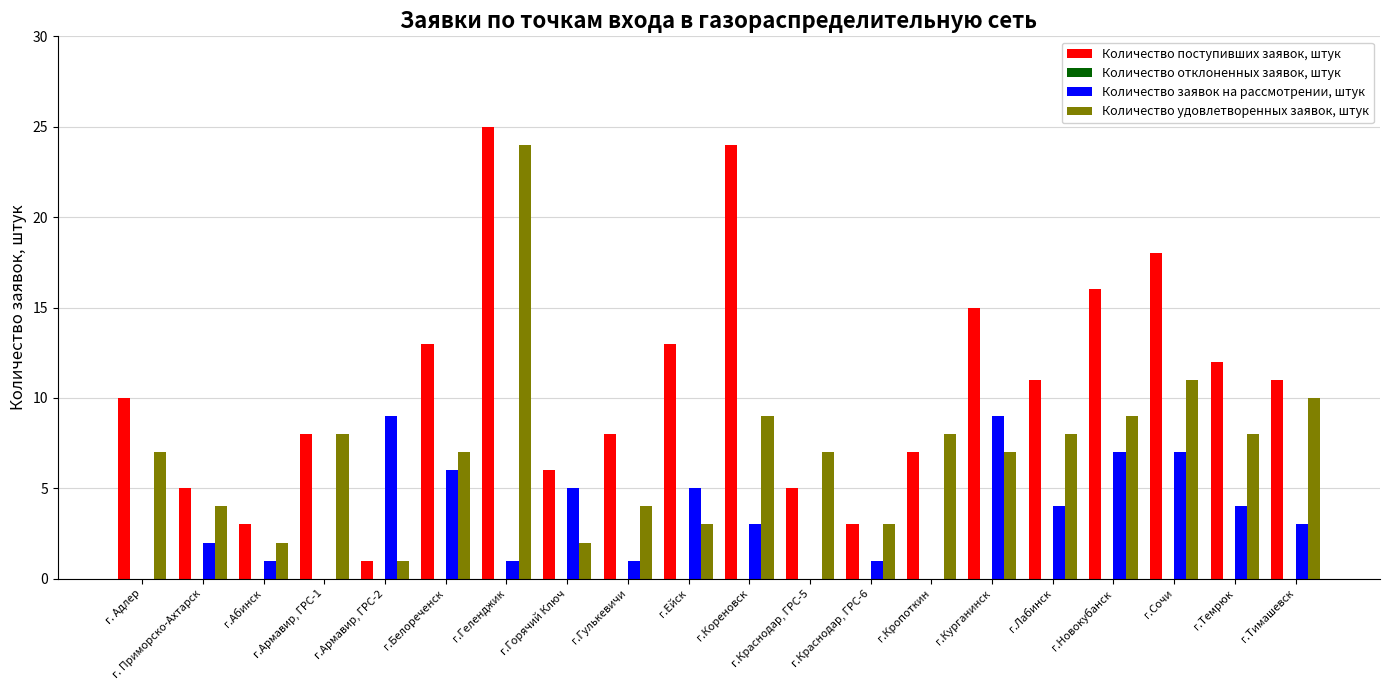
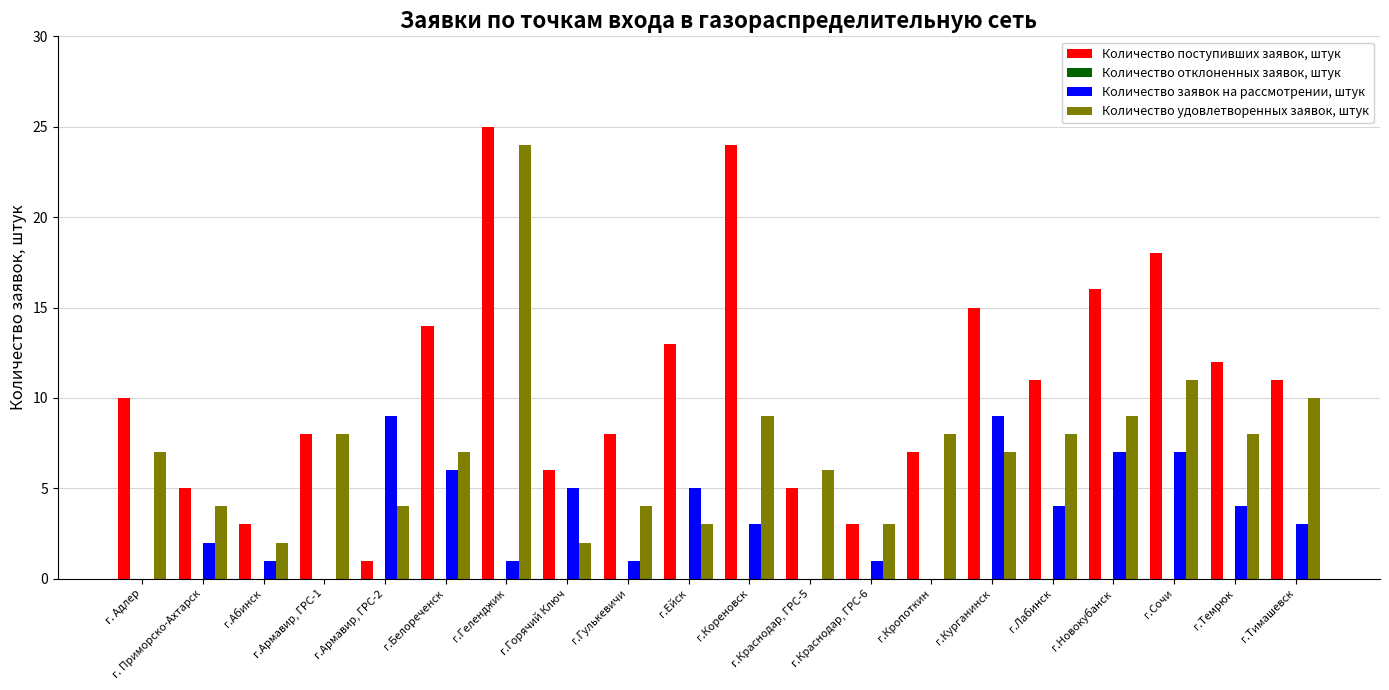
Количество удовлетворенных заявок, штук, г.Армавир, ГРС-2: 1 -> 4
Количество поступивших заявок, штук, г.Белореченск: 13 -> 14
Количество удовлетворенных заявок, штук, г.Краснодар, ГРС-5: 7 -> 6
